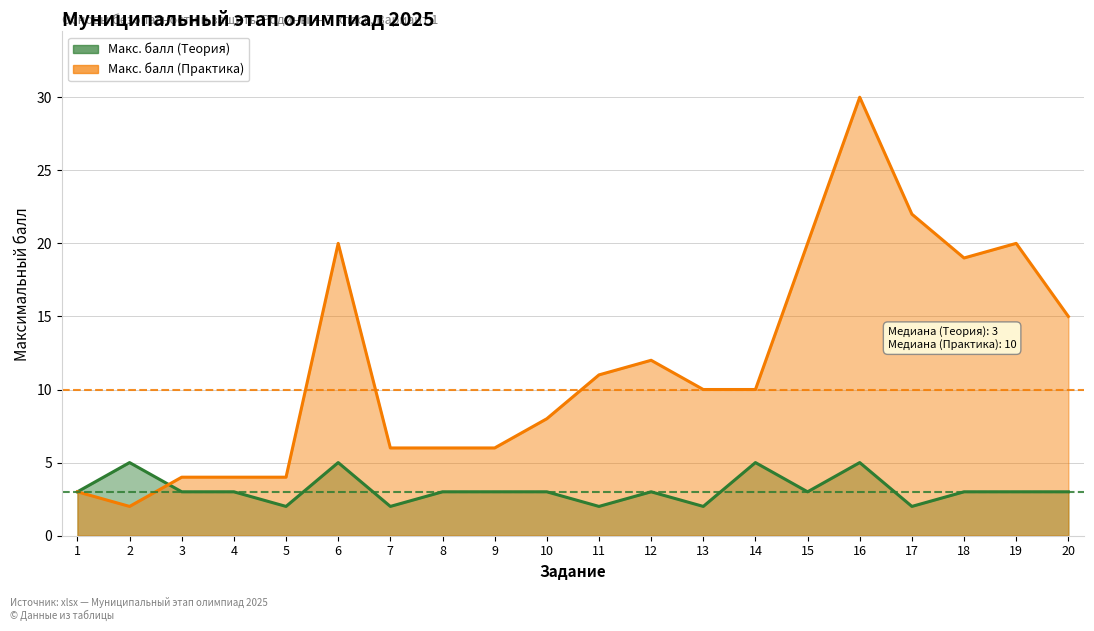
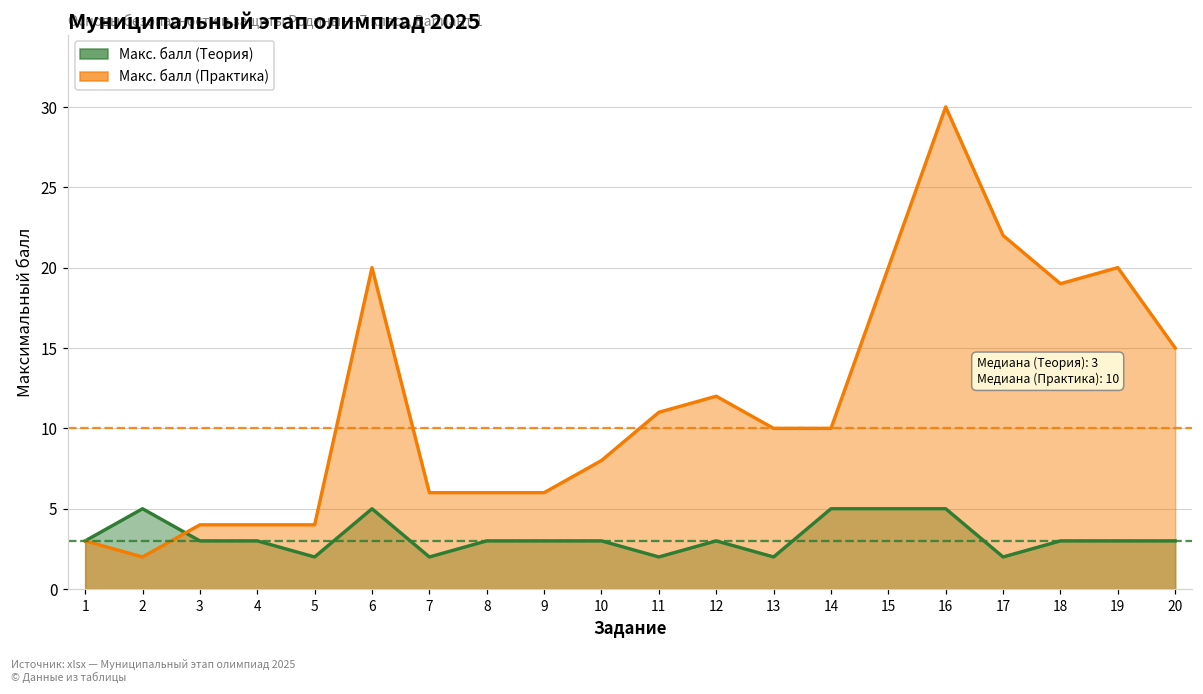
Макс. балл (Теория), 15: 3 -> 5
